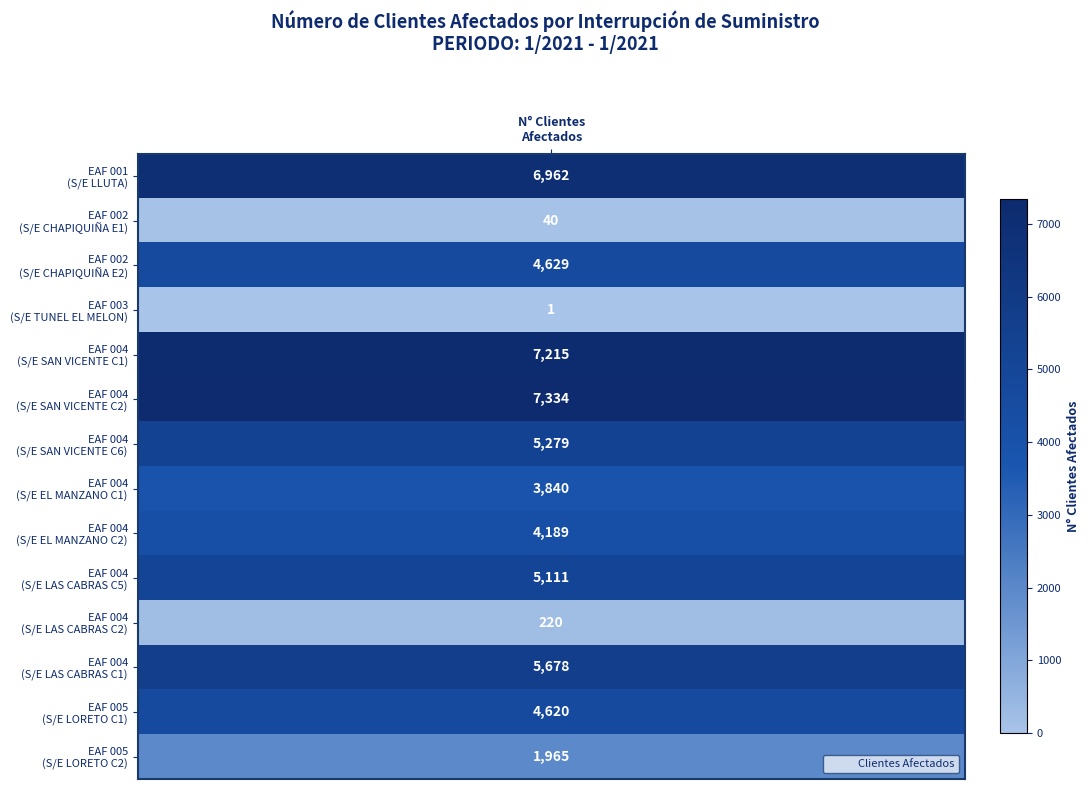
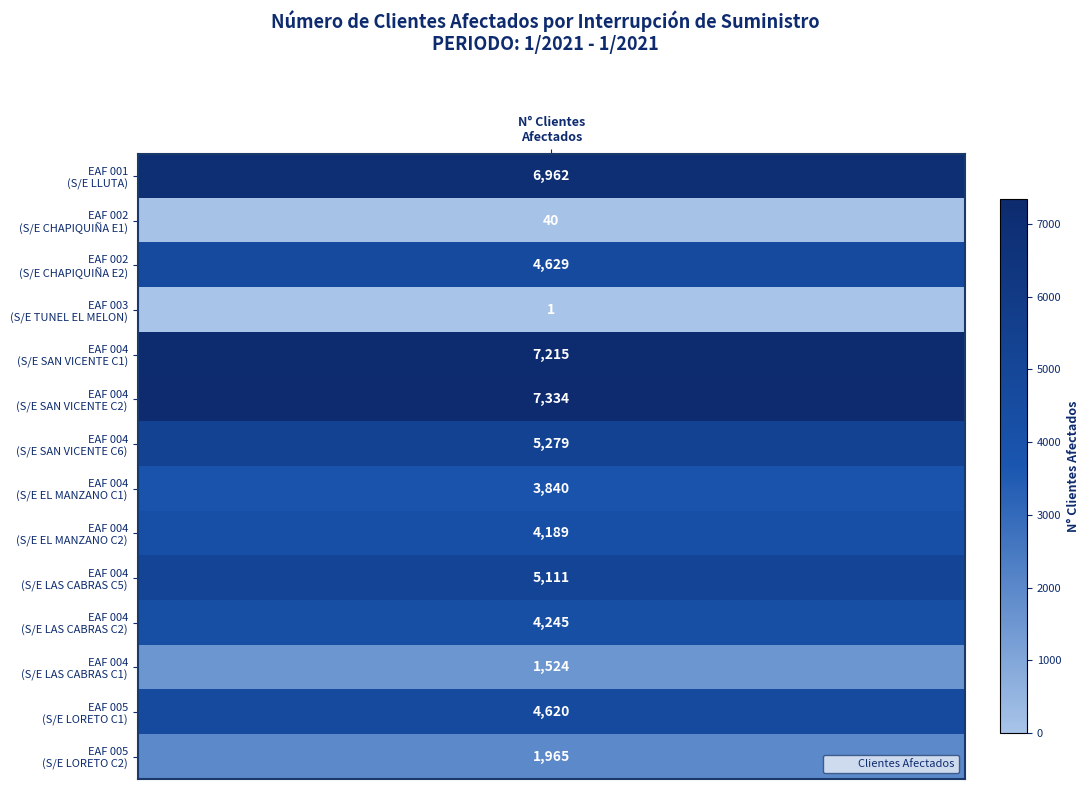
EAF 004 (S/E LAS CABRAS C2), N° Clientes Afectados: 220 -> 4,245
EAF 004 (S/E LAS CABRAS C1), N° Clientes Afectados: 5,678 -> 1,524
